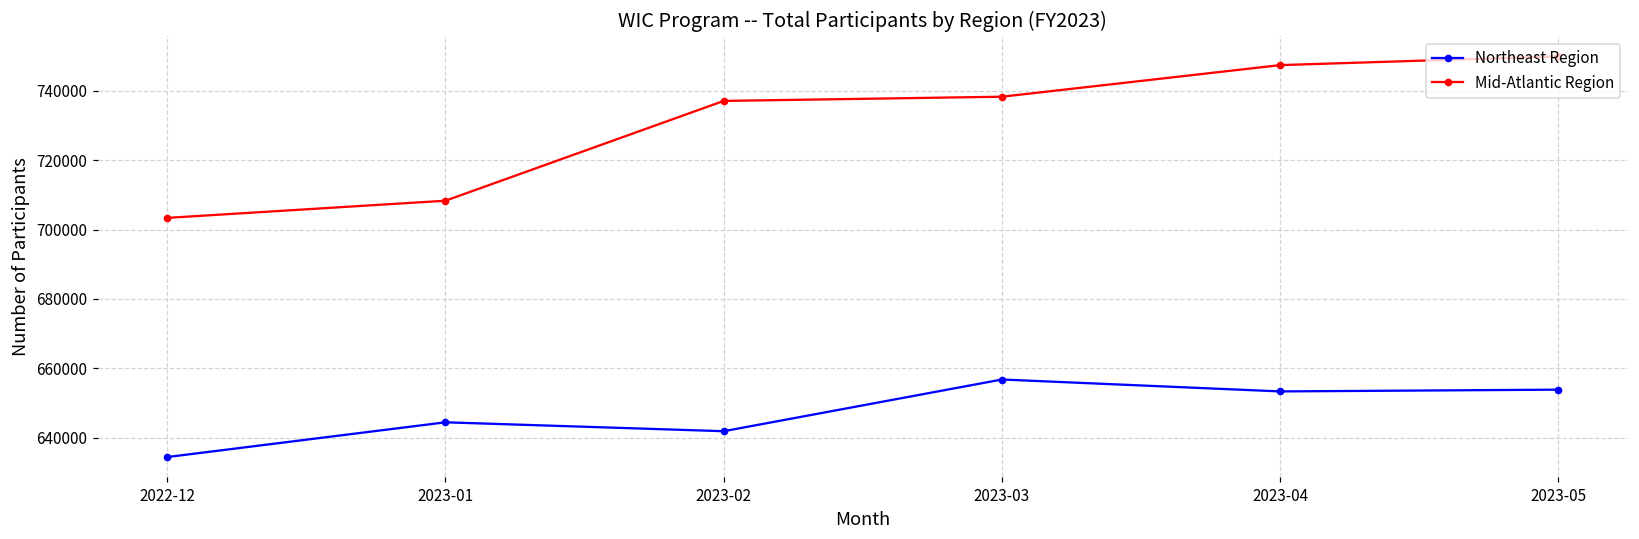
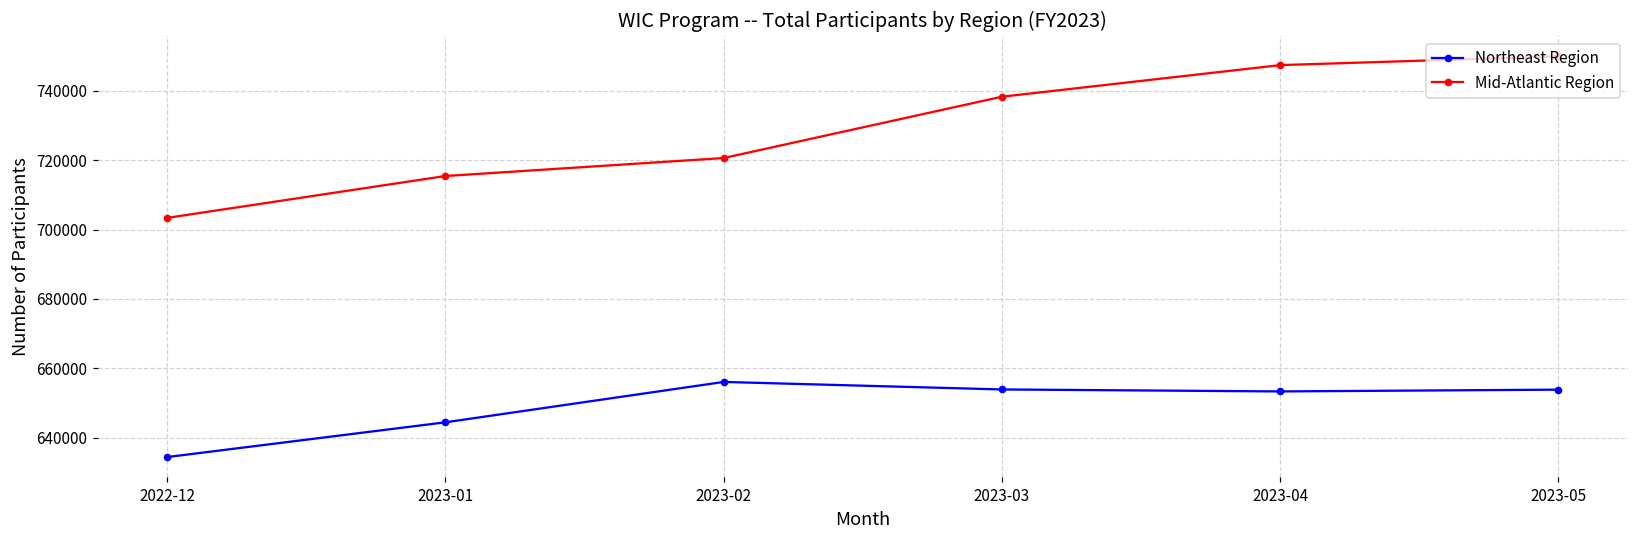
Mid-Atlantic Region, 2023-01: 708000 -> 715000
Northeast Region, 2023-02: 642000 -> 656000
Mid-Atlantic Region, 2023-02: 737000 -> 721000
Northeast Region, 2023-03: 657000 -> 654000
